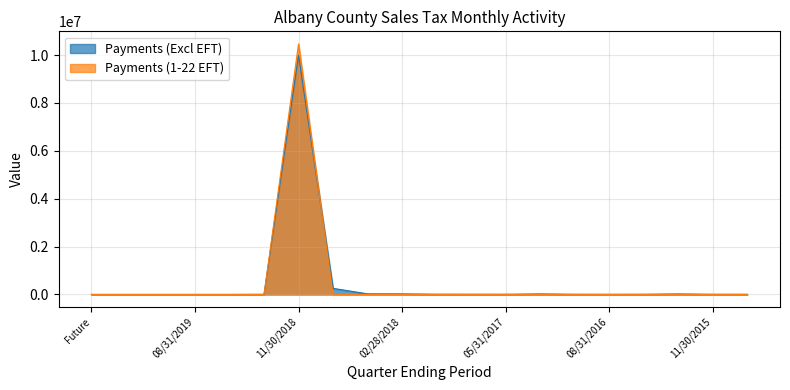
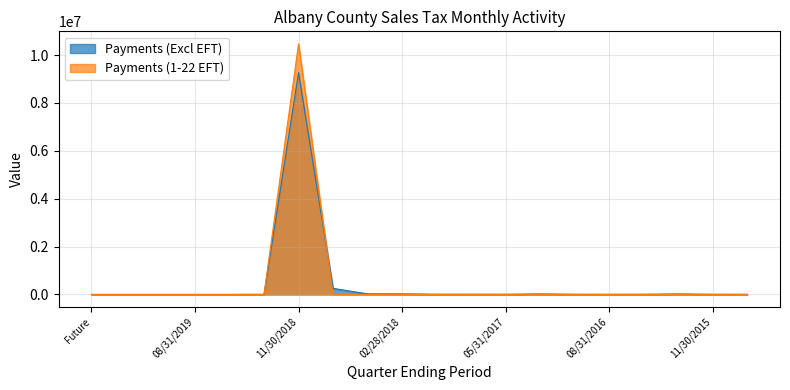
Payments (Excl EFT), 11/30/2018: 10000000 -> 9300000
